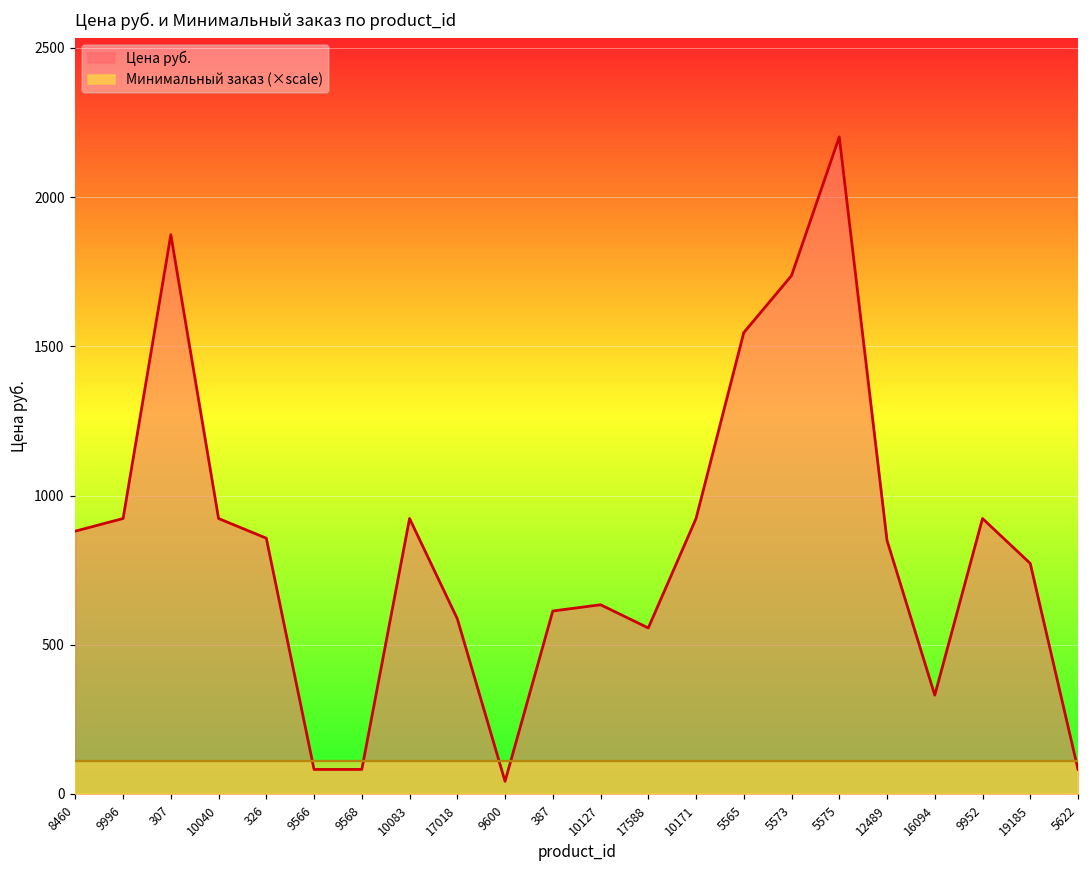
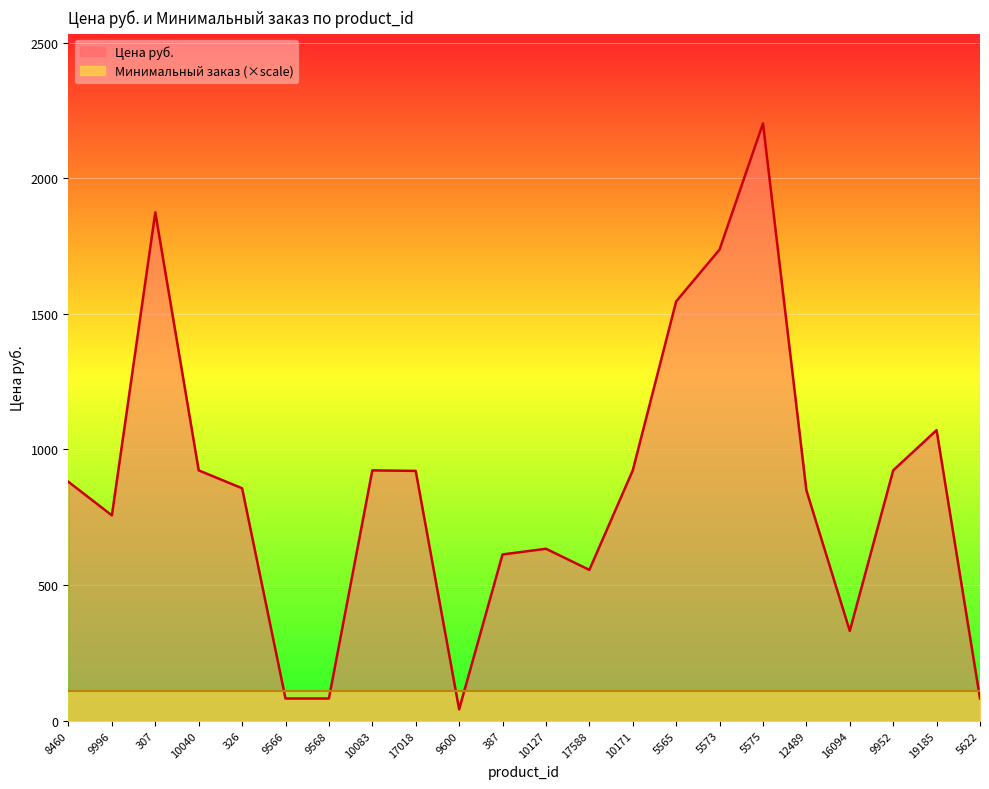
Цена руб., 9996: 920 -> 760
Цена руб., 17018: 590 -> 920
Цена руб., 19185: 770 -> 1070
